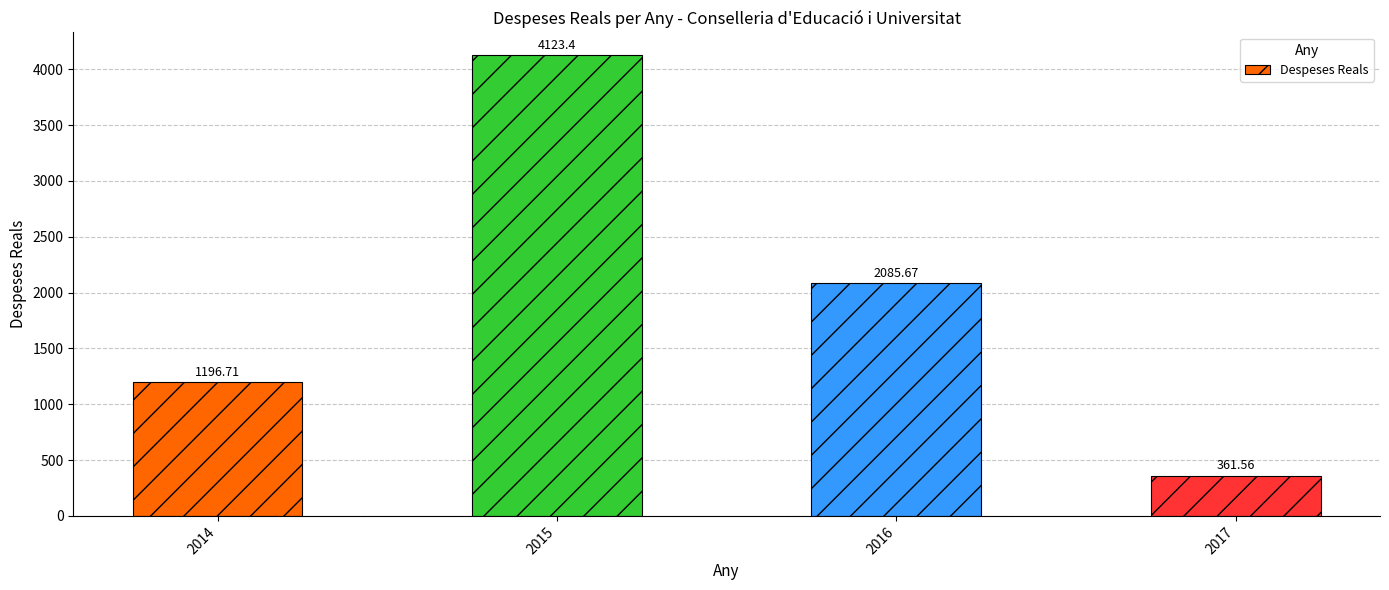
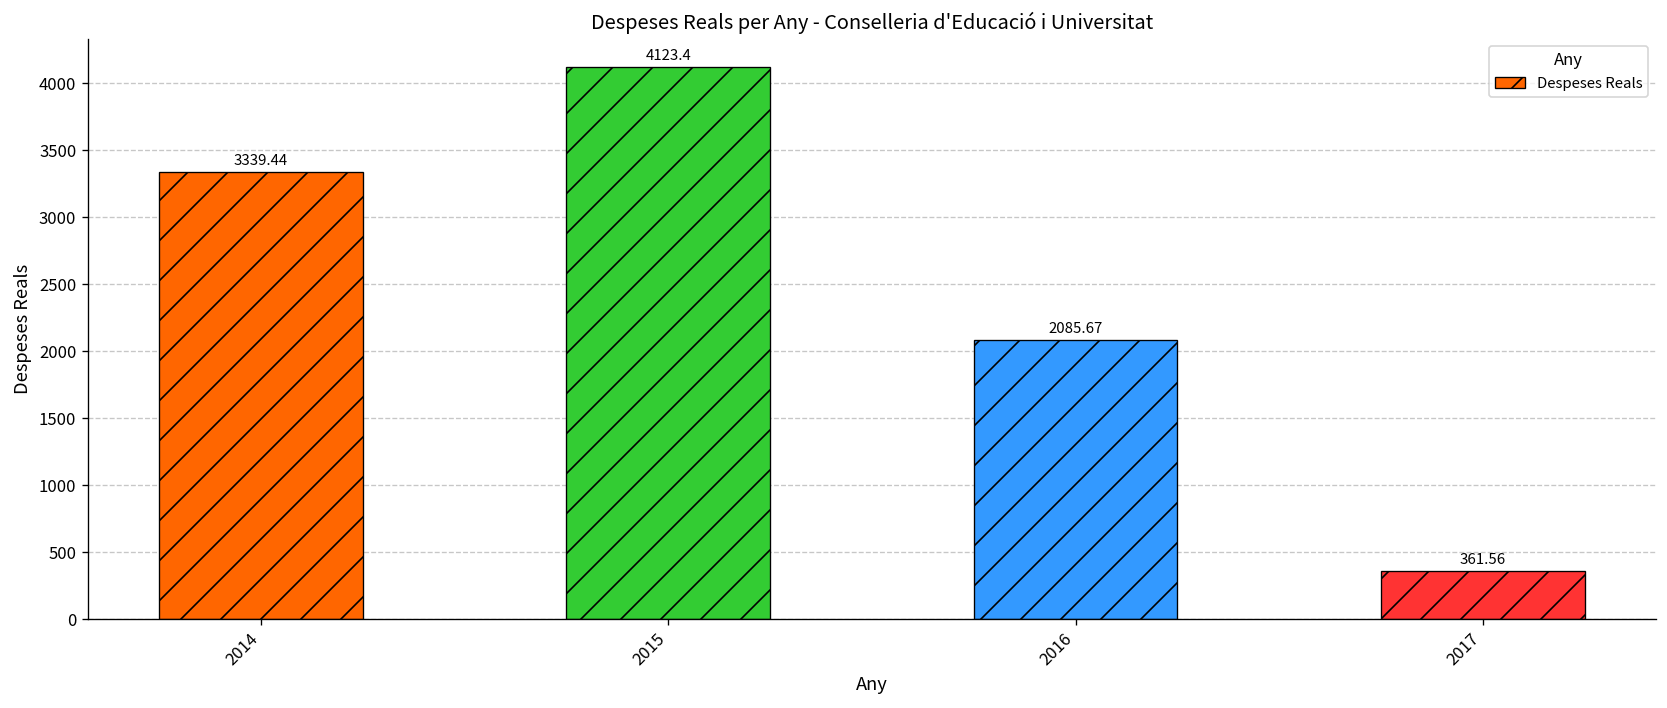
2014: 1196.71 -> 3339.44
